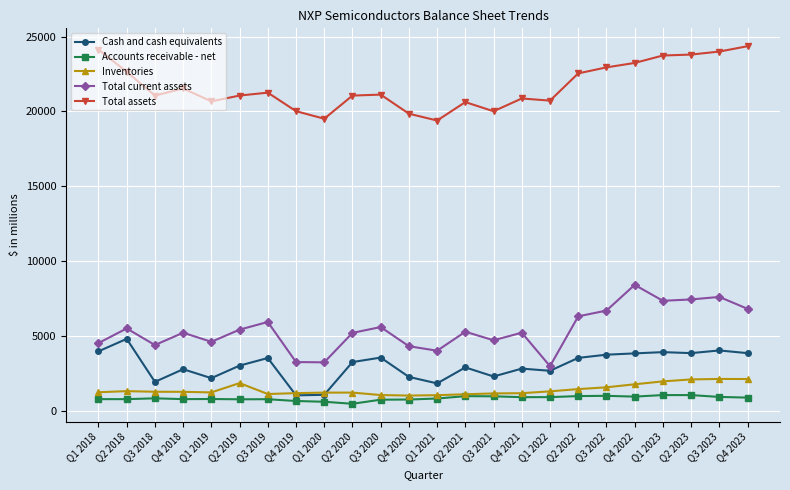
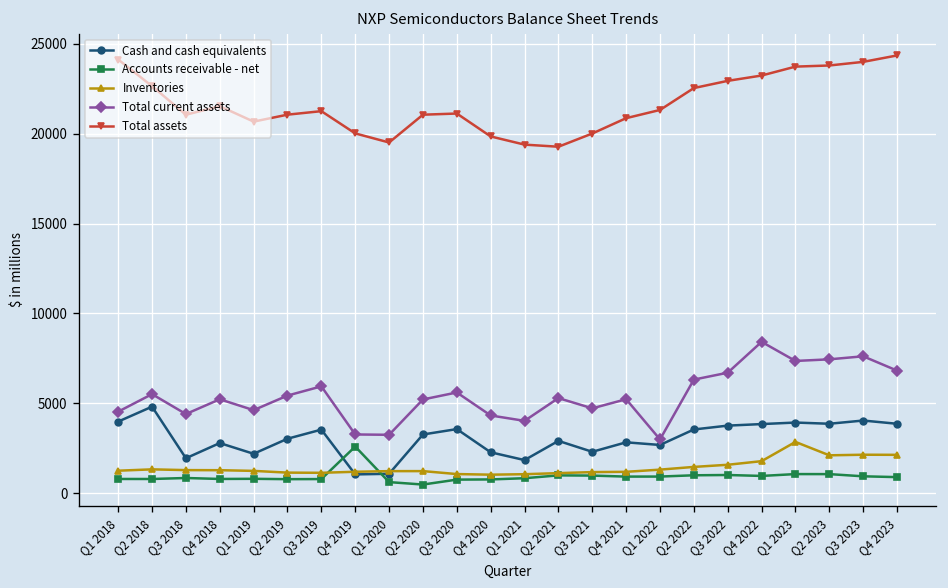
Inventories, Q2 2019: 1900 -> 1100
Accounts receivable - net, Q4 2019: 700 -> 2600
Total assets, Q2 2021: 20600 -> 19300
Total assets, Q1 2022: 20700 -> 21300
Inventories, Q1 2023: 2000 -> 2900
